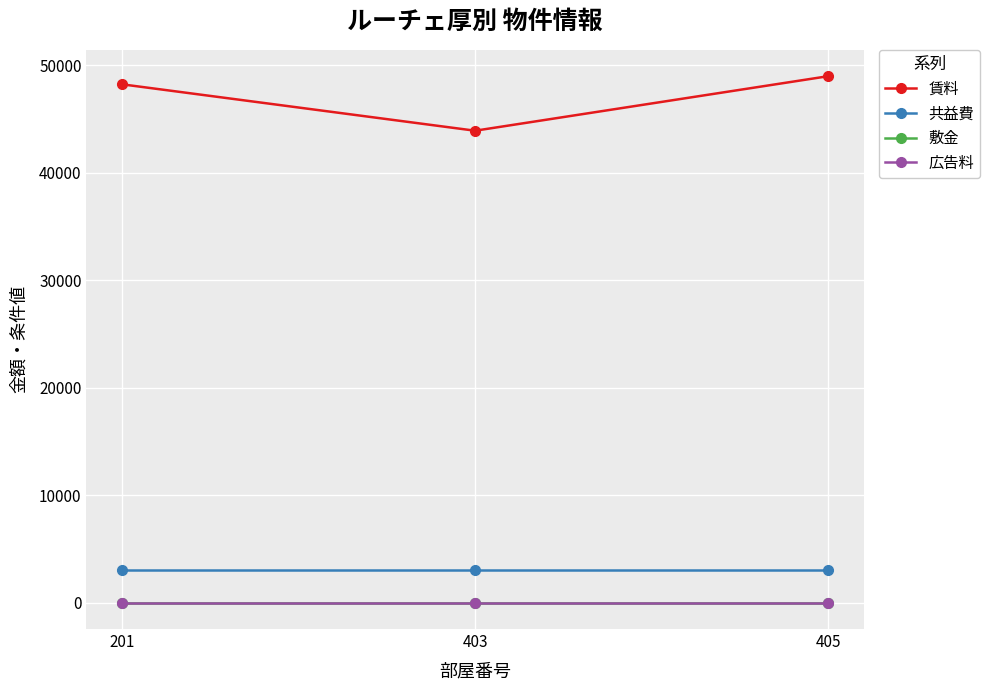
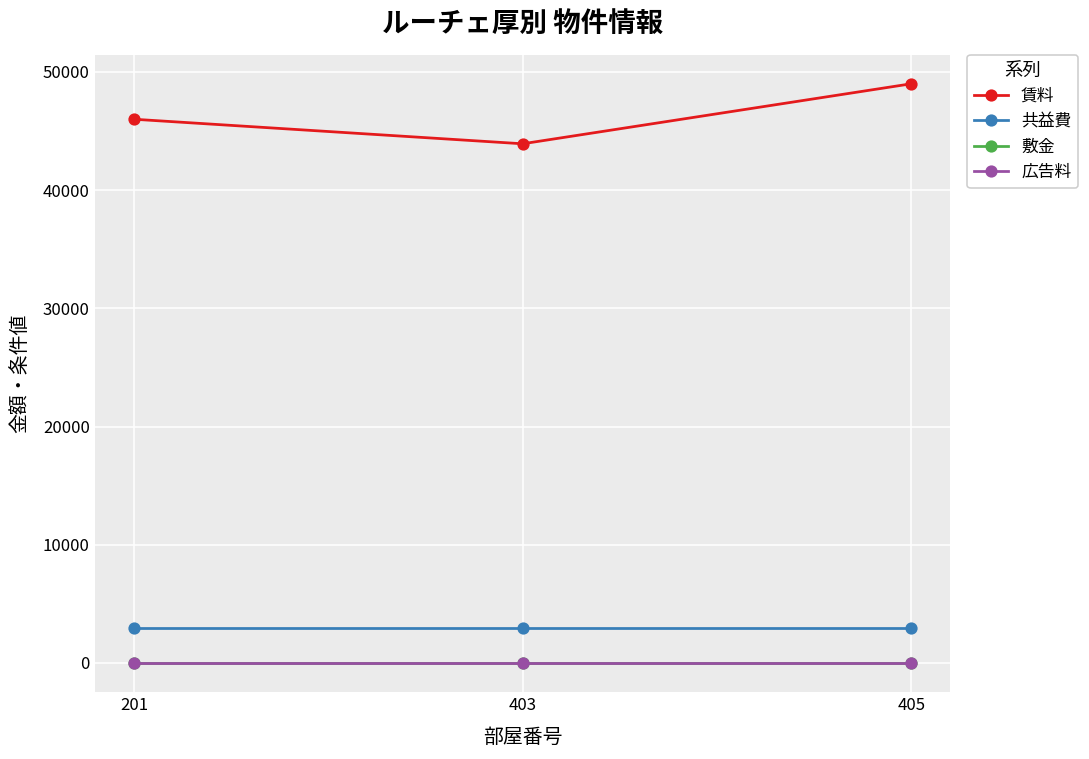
賃料, 201: 48200 -> 46000
